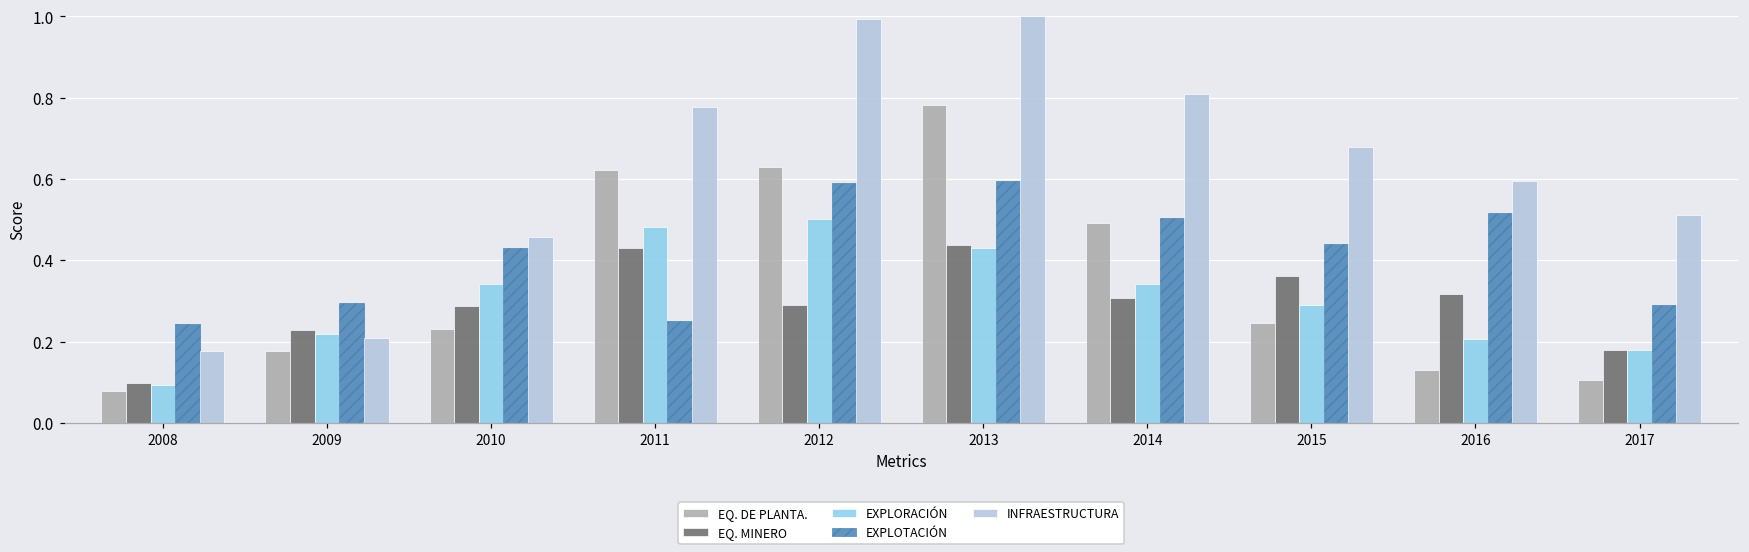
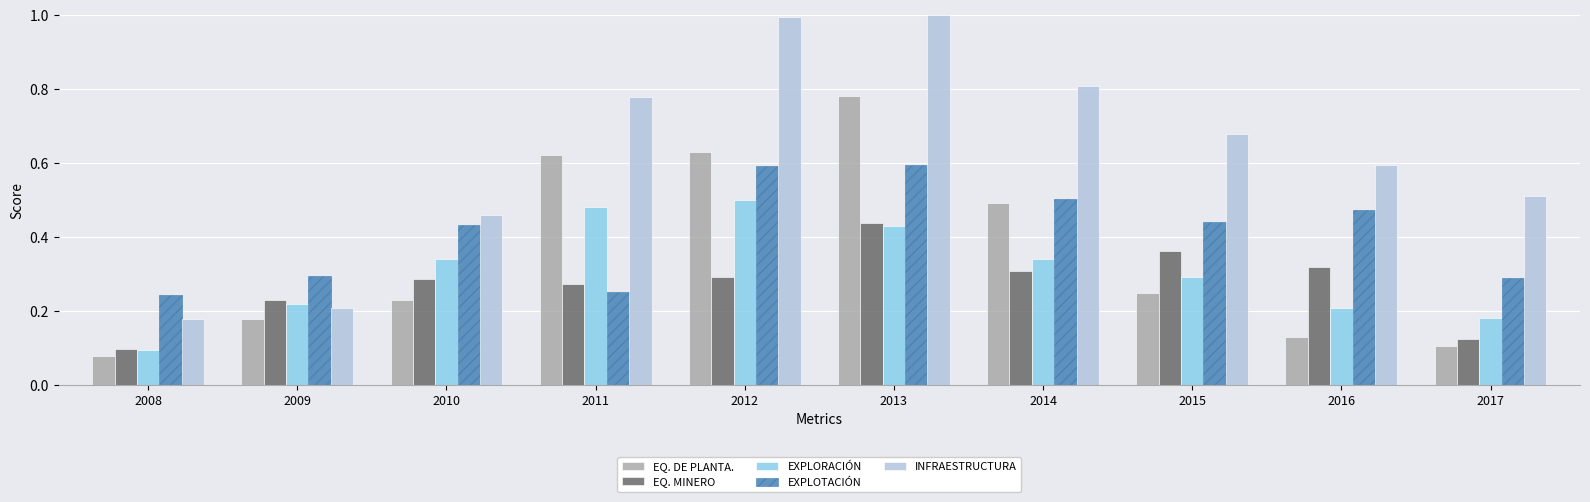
EQ. MINERO, 2011: 0.43 -> 0.27
EXPLOTACIÓN, 2016: 0.52 -> 0.47
EQ. MINERO, 2017: 0.18 -> 0.12
